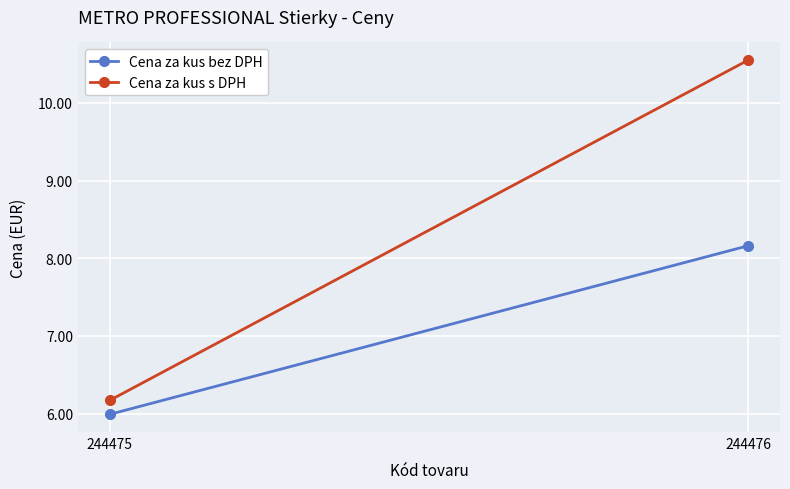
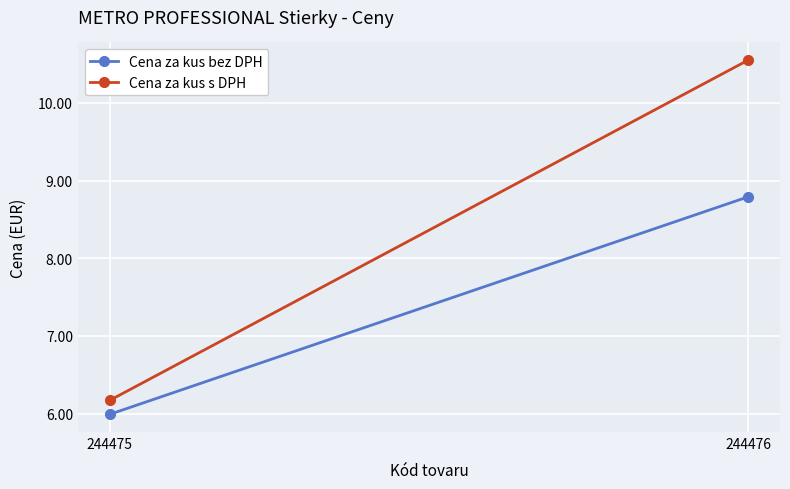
Cena za kus bez DPH, 244476: 8.2 -> 8.8
